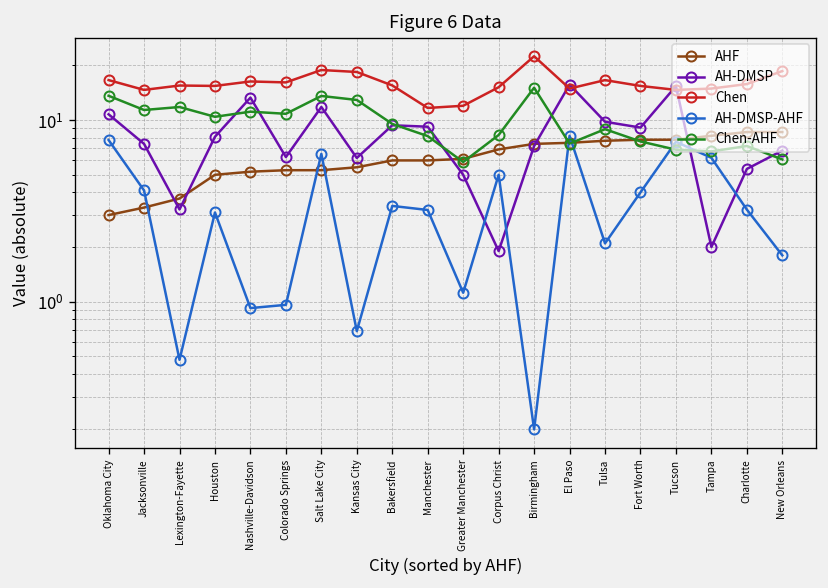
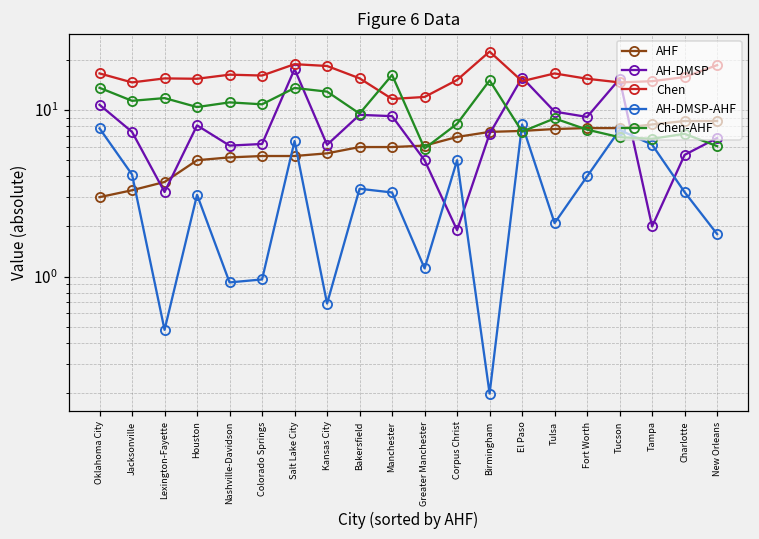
AH-DMSP, Nashville-Davidson: 13 -> 6.1
AH-DMSP, Salt Lake City: 12 -> 18
Chen-AHF, Manchester: 8 -> 16
